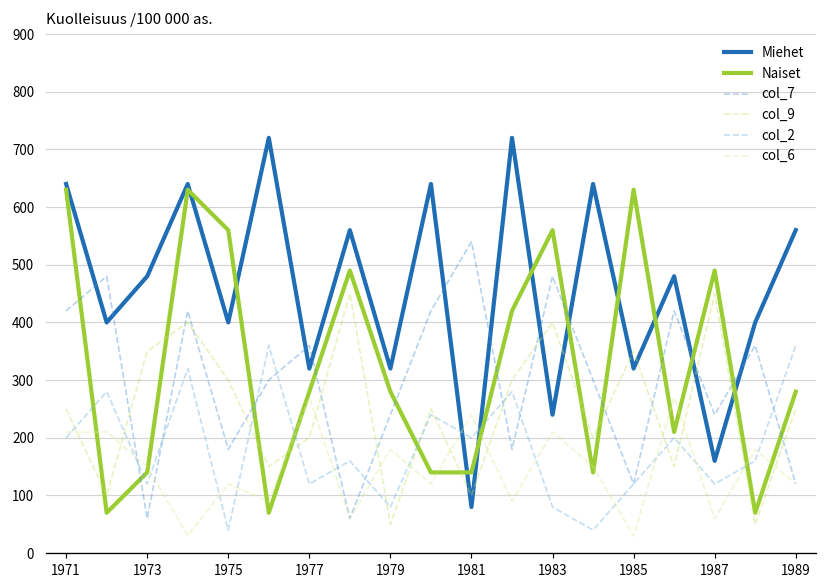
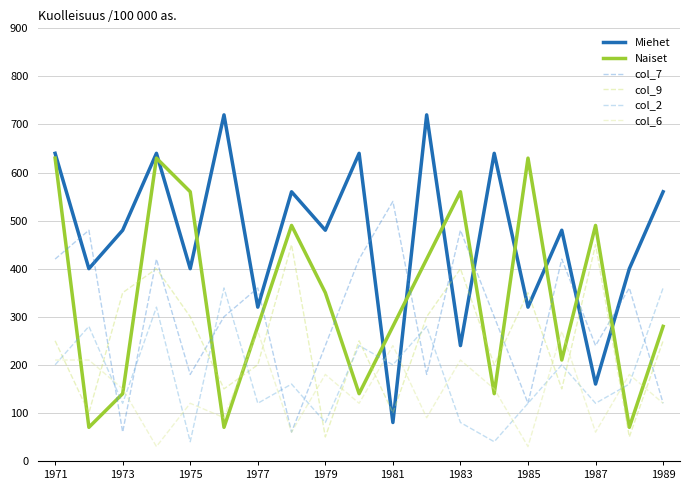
Miehet, 1979: 320 -> 480
Naiset, 1979: 280 -> 350
Naiset, 1981: 140 -> 280
